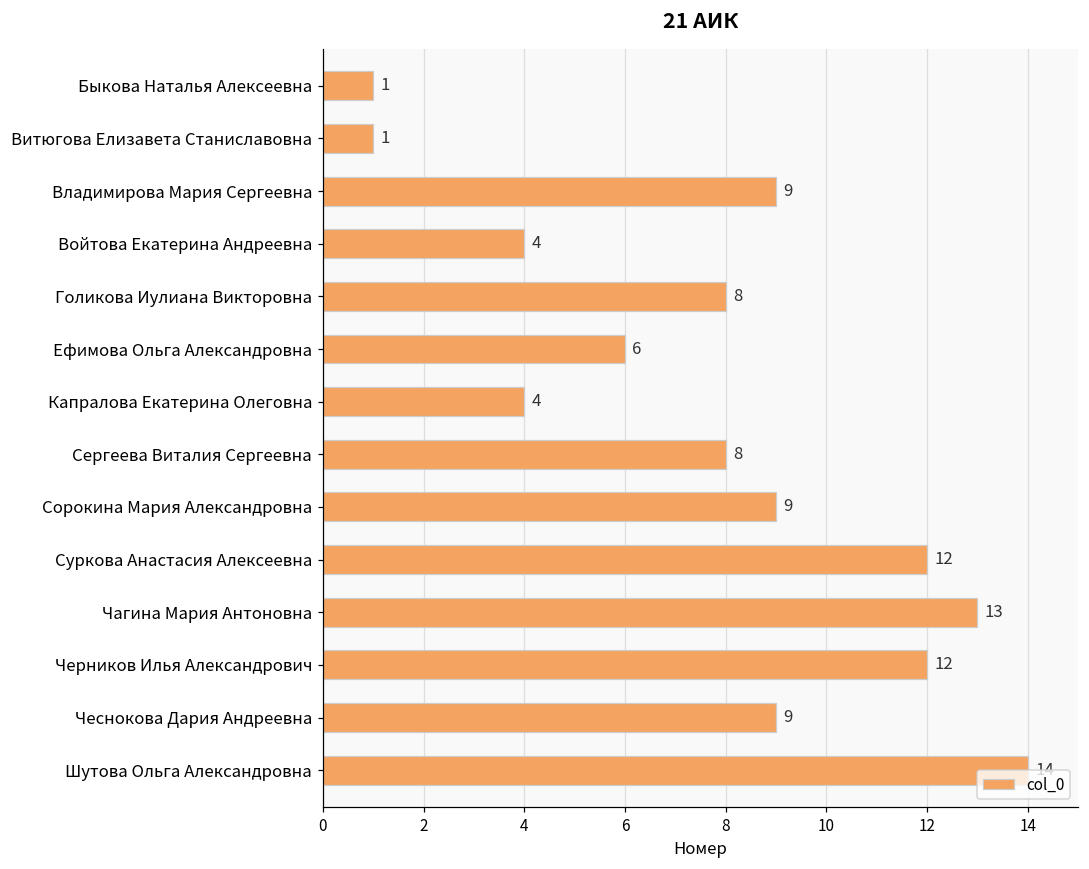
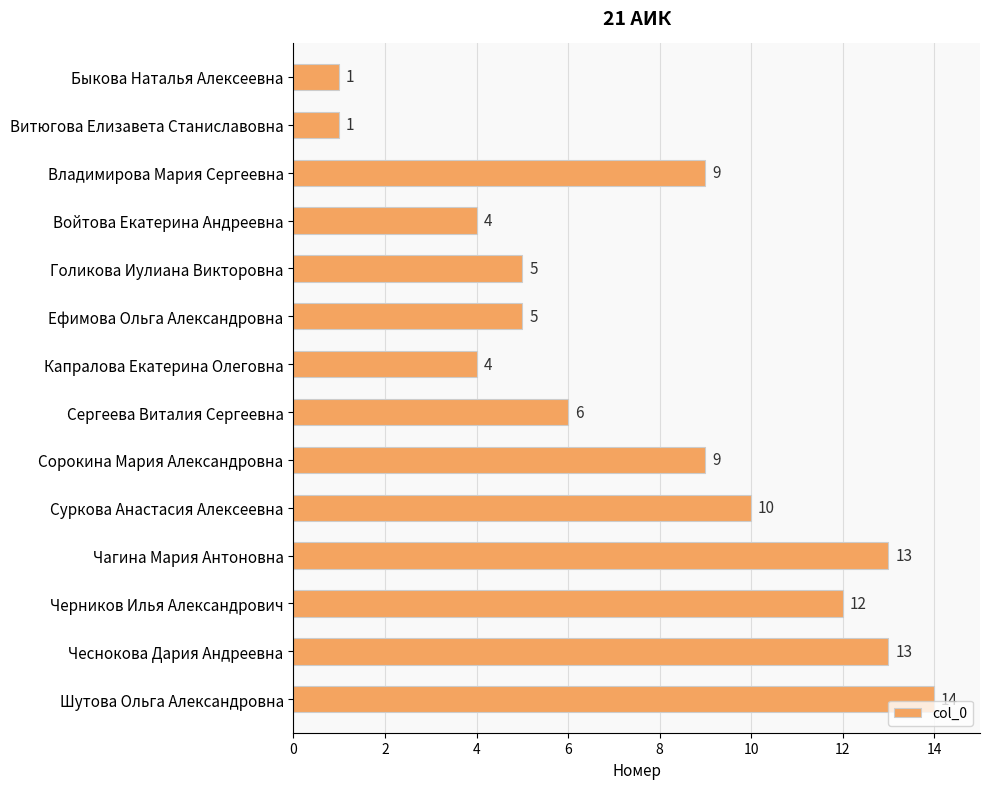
Голикова Иулиана Викторовна: 8 -> 5
Ефимова Ольга Александровна: 6 -> 5
Сергеева Виталия Сергеевна: 8 -> 6
Суркова Анастасия Алексеевна: 12 -> 10
Чеснокова Дария Андреевна: 9 -> 13
